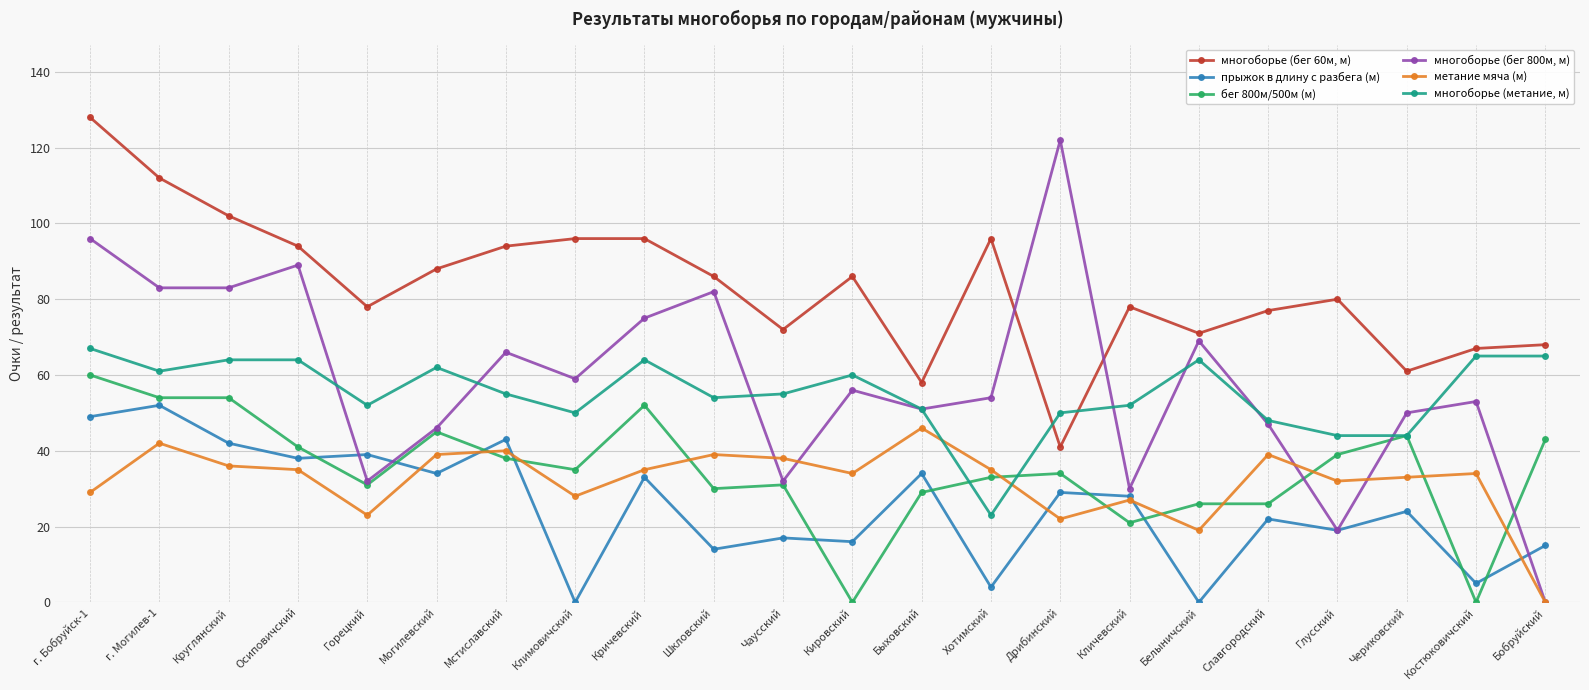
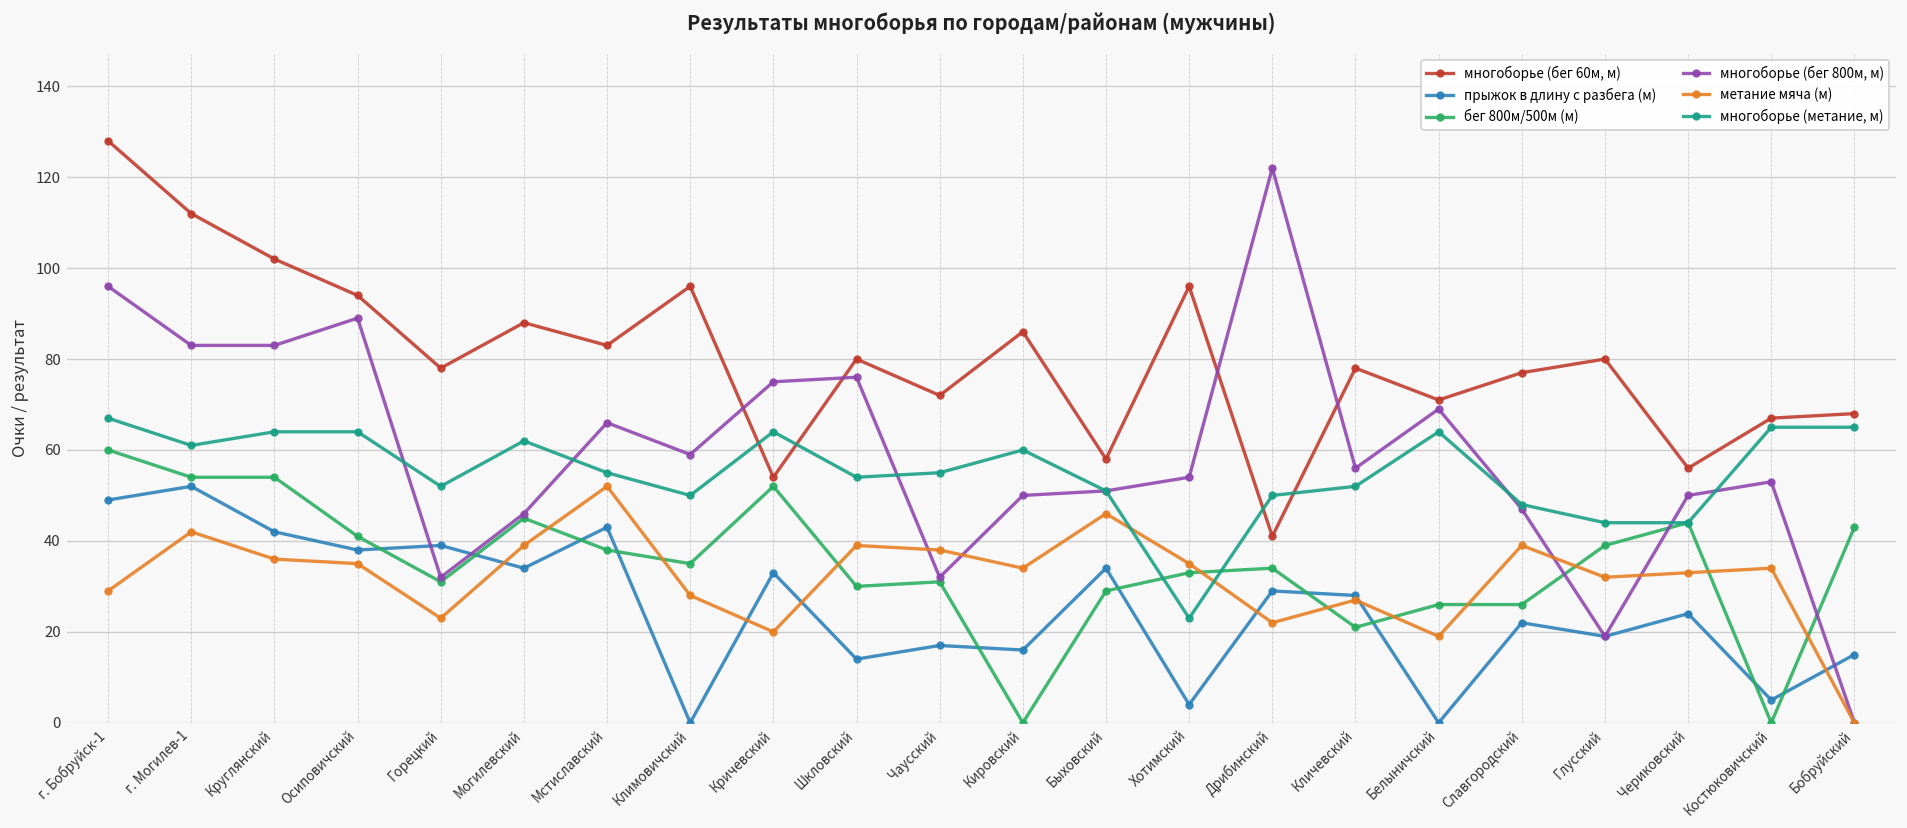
многоборье (бег 60м, м), Мстиславский: 94 -> 83
метание мяча (м), Мстиславский: 40 -> 52
многоборье (бег 60м, м), Кричевский: 96 -> 54
метание мяча (м), Кричевский: 35 -> 20
многоборье (бег 60м, м), Шкловский: 86 -> 80
многоборье (бег 800м, м), Шкловский: 82 -> 76
многоборье (бег 800м, м), Кировский: 56 -> 50
многоборье (бег 800м, м), Кличевский: 30 -> 56
многоборье (бег 60м, м), Чериковский: 61 -> 56
